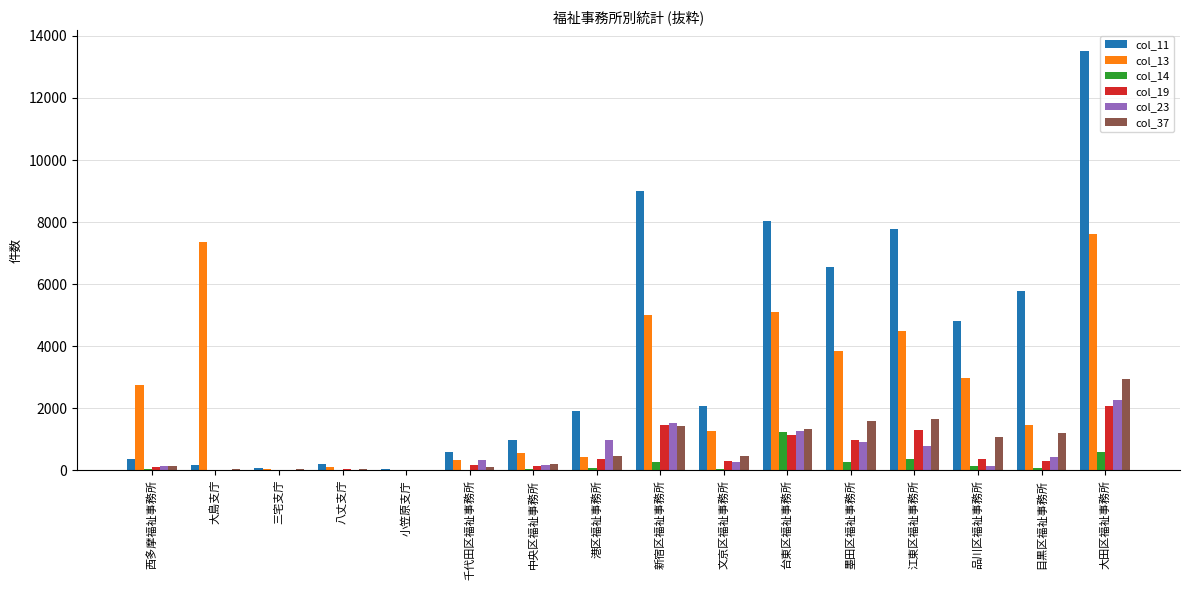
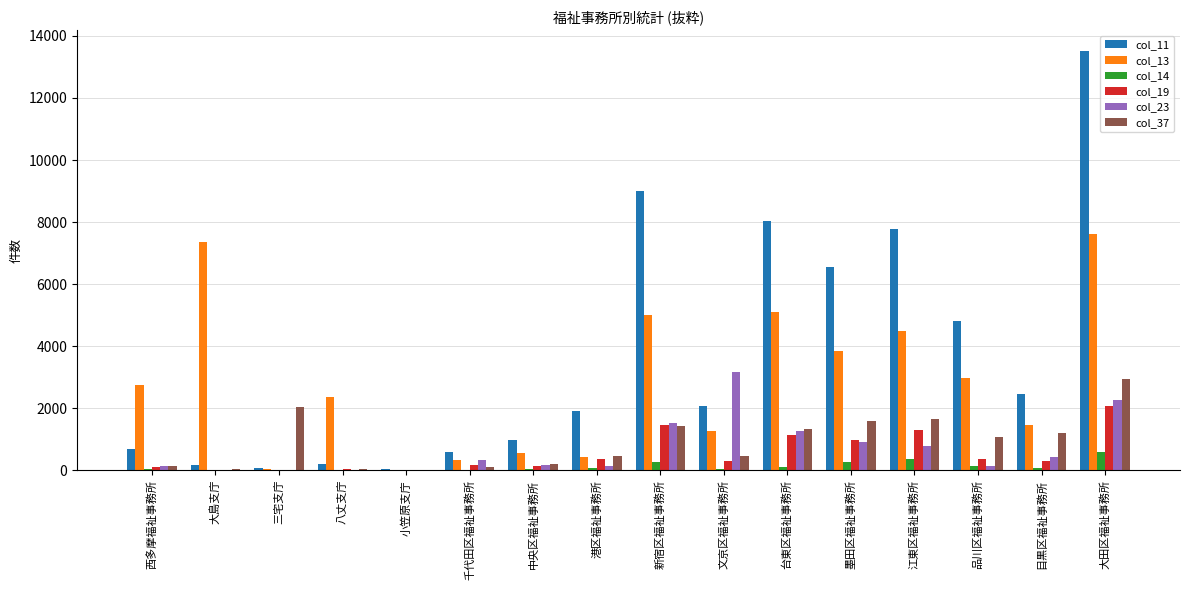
col_11, 西多摩福祉事務所: 400 -> 700
col_37, 三宅支庁: 0 -> 2000
col_13, 八丈支庁: 100 -> 2300
col_23, 港区福祉事務所: 1000 -> 100
col_23, 文京区福祉事務所: 300 -> 3200
col_14, 台東区福祉事務所: 1200 -> 100
col_11, 目黒区福祉事務所: 5800 -> 2500
